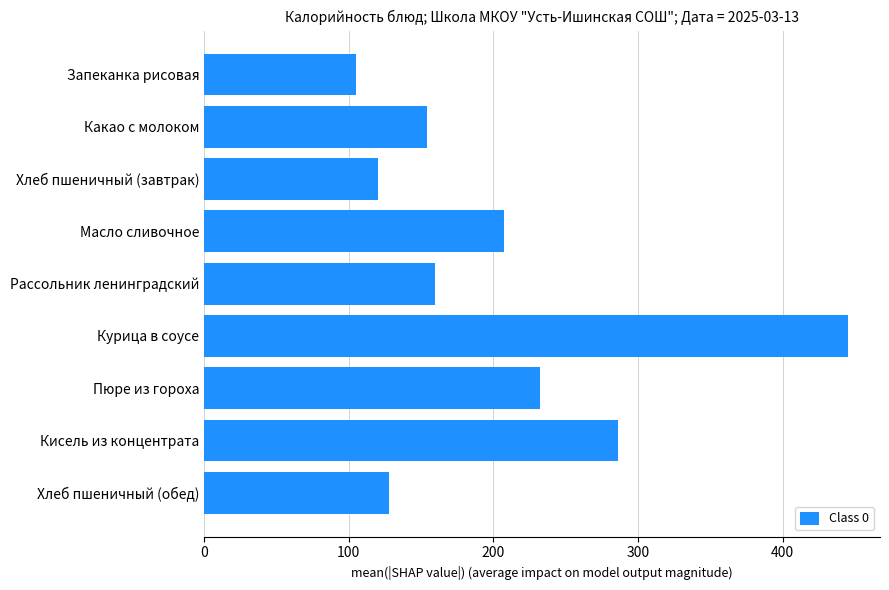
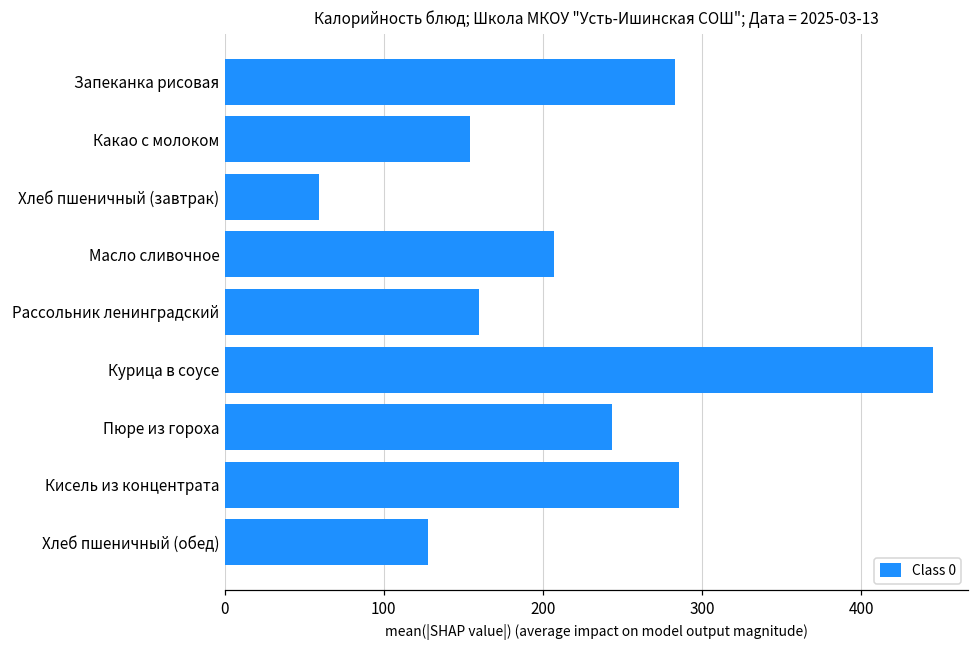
Запеканка рисовая: 105 -> 283
Хлеб пшеничный (завтрак): 120 -> 59
Пюре из гороха: 232 -> 244
